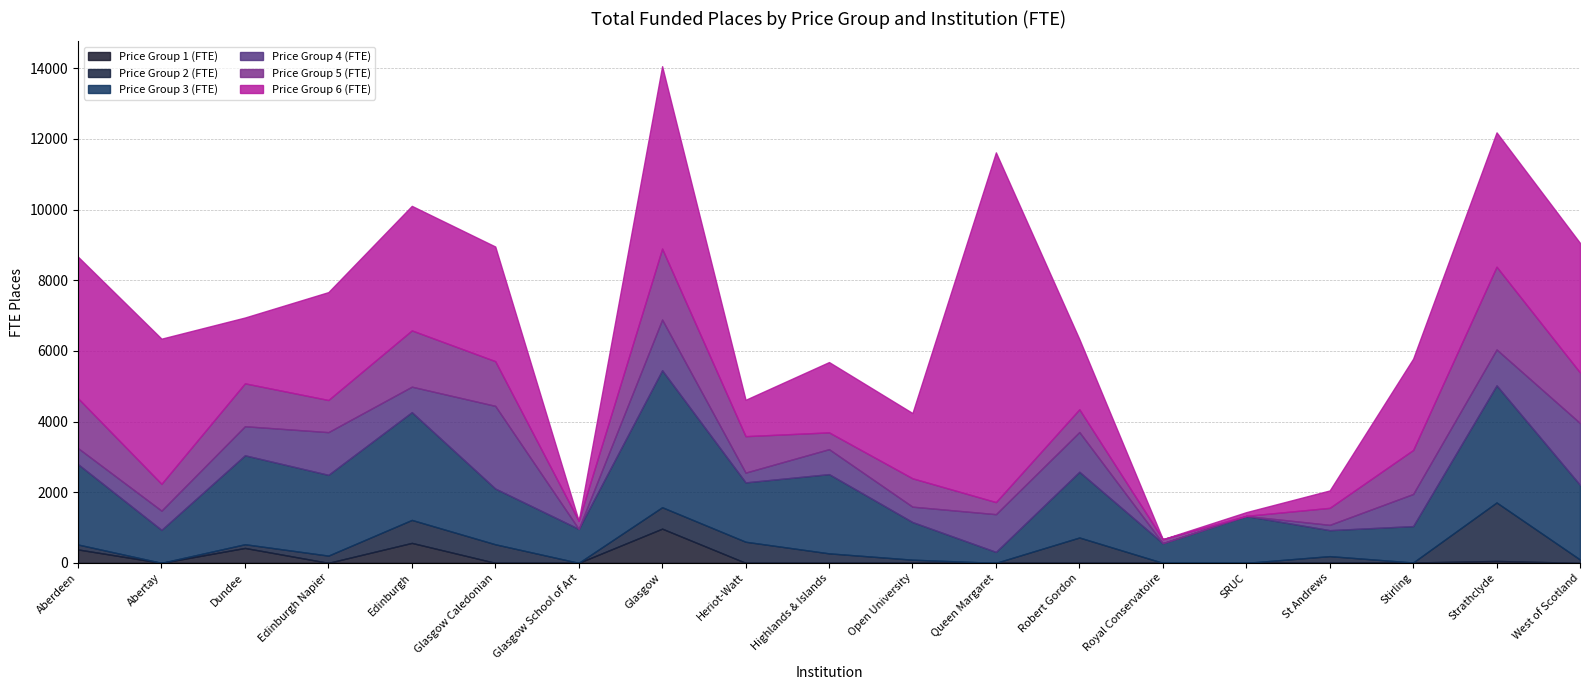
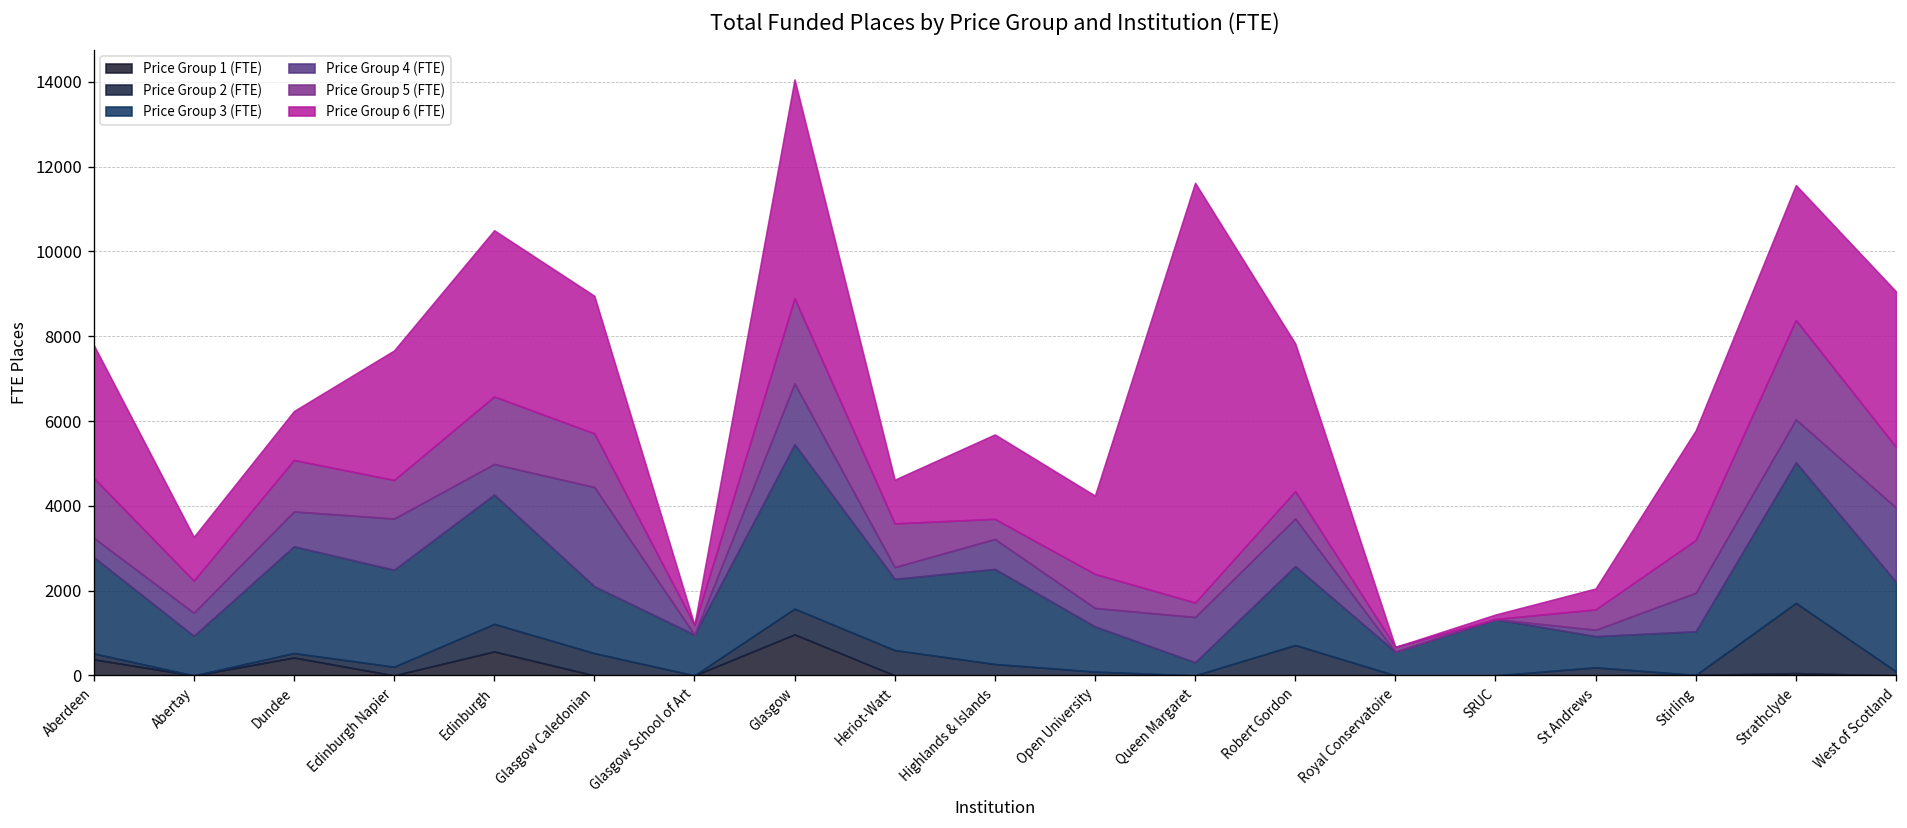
Price Group 6 (FTE), Aberdeen: 4000 -> 3100
Price Group 6 (FTE), Abertay: 4100 -> 1000
Price Group 6 (FTE), Dundee: 1900 -> 1200
Price Group 6 (FTE), Edinburgh: 3500 -> 3900
Price Group 6 (FTE), Robert Gordon: 2000 -> 3500
Price Group 6 (FTE), Strathclyde: 3800 -> 3200
